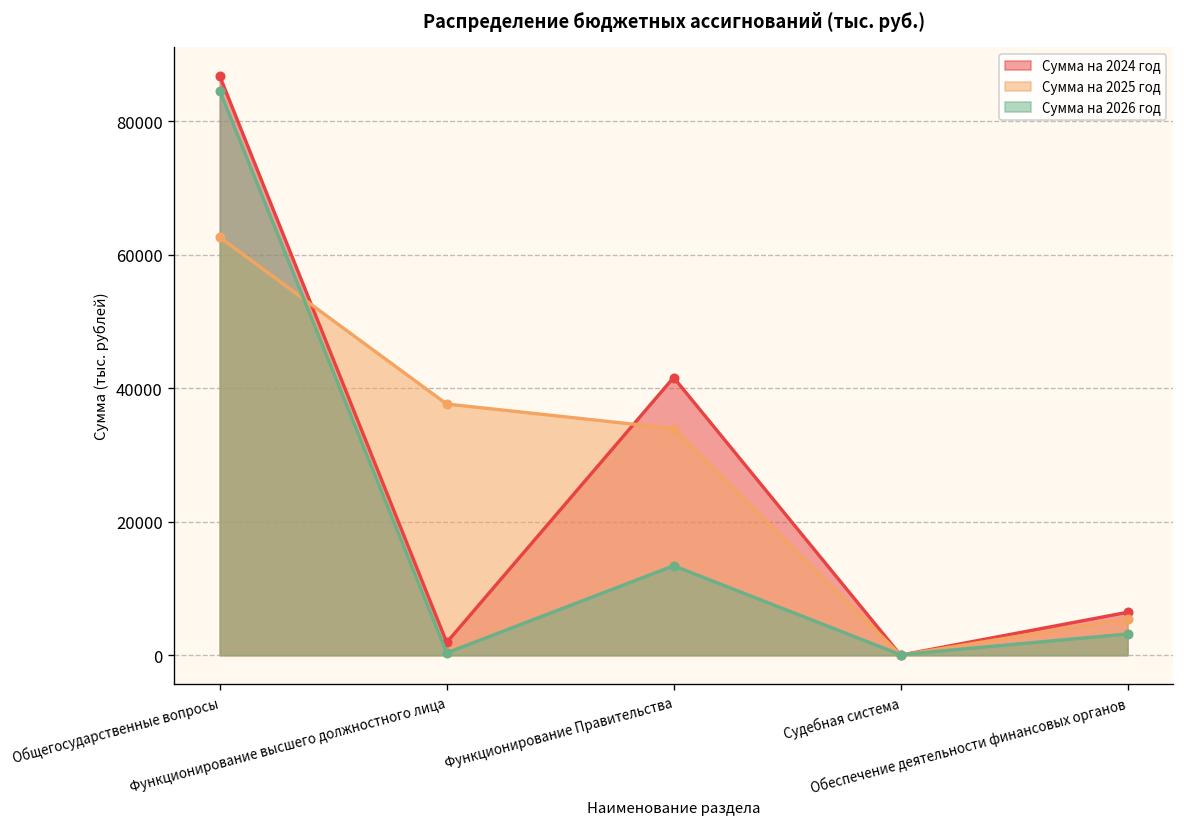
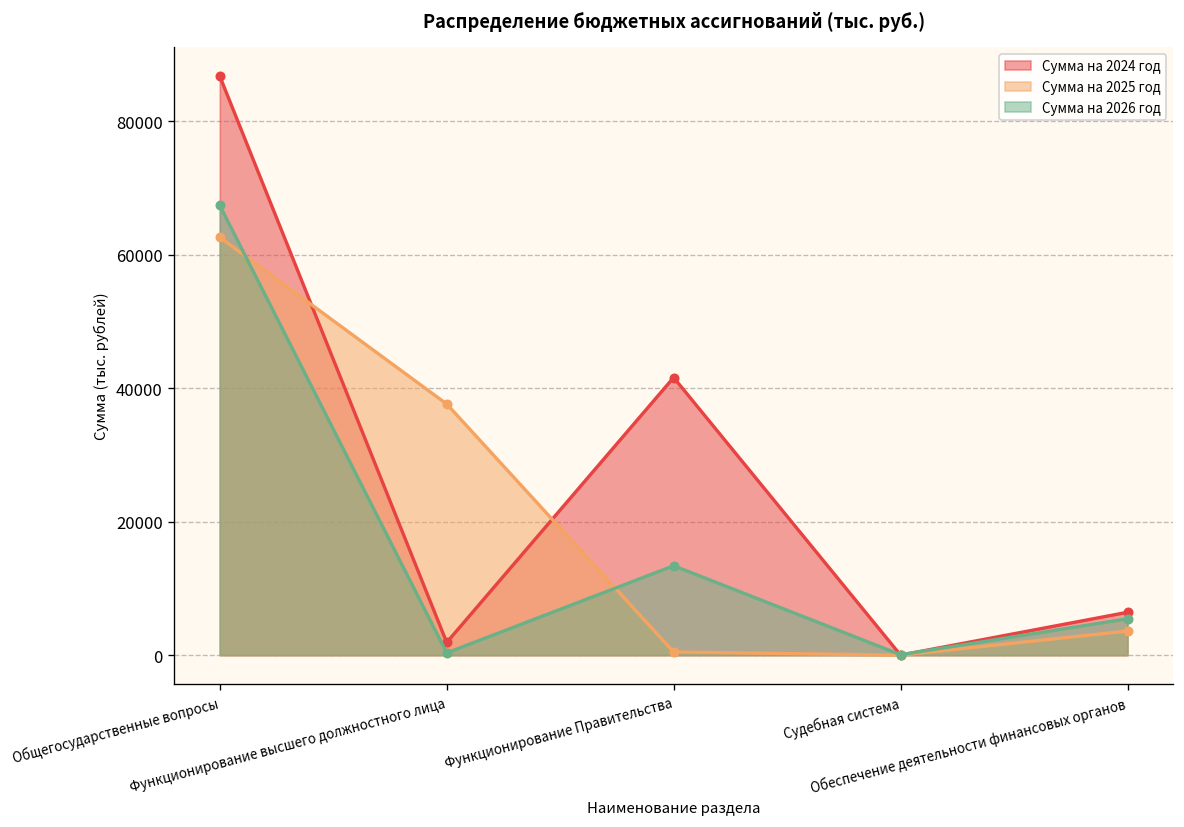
Сумма на 2026 год, Общегосударственные вопросы: 85000 -> 67000
Сумма на 2025 год, Функционирование Правительства: 34000 -> 0
Сумма на 2025 год, Обеспечение деятельности финансовых органов: 5000 -> 4000
Сумма на 2026 год, Обеспечение деятельности финансовых органов: 3000 -> 5000
